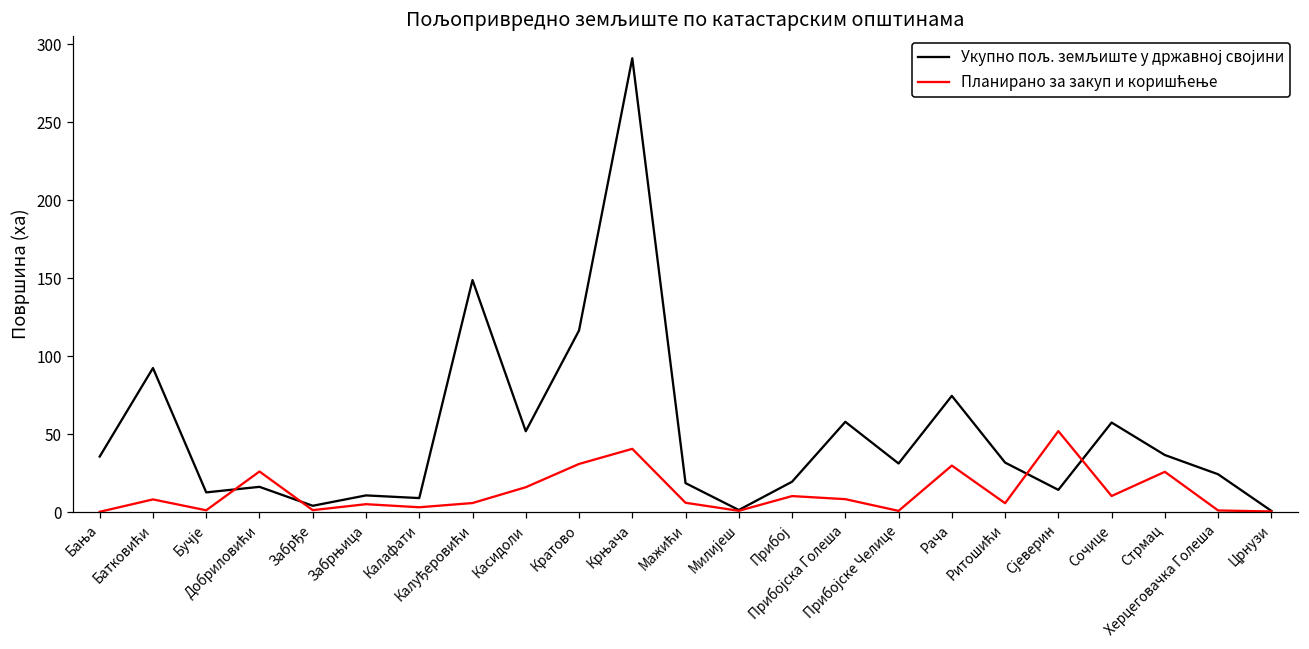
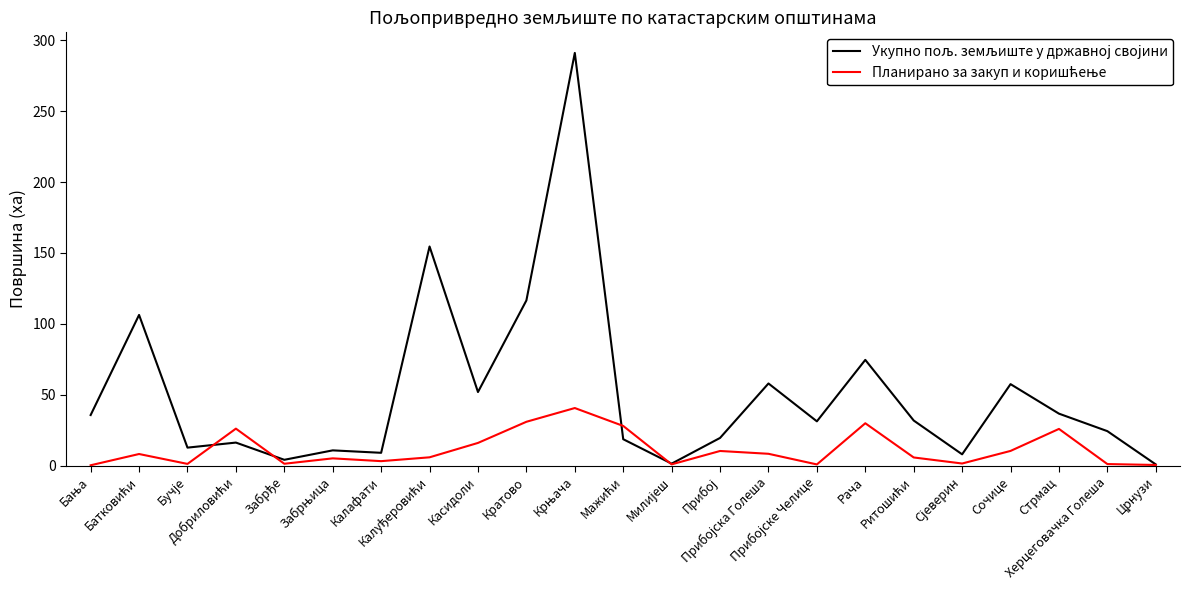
Укупно пољ. земљиште у државној својини, Батковићи: 92 -> 106
Укупно пољ. земљиште у државној својини, Калуђеровићи: 149 -> 155
Планирано за закуп и коришћење, Мажићи: 6 -> 28
Укупно пољ. земљиште у државној својини, Сјеверин: 14 -> 8
Планирано за закуп и коришћење, Сјеверин: 52 -> 2
